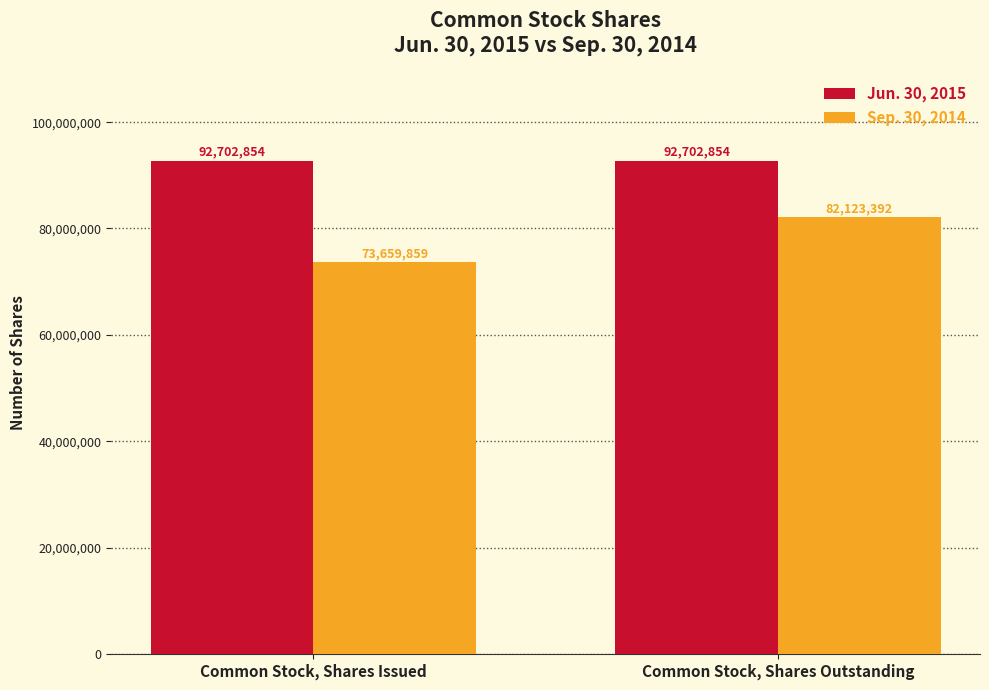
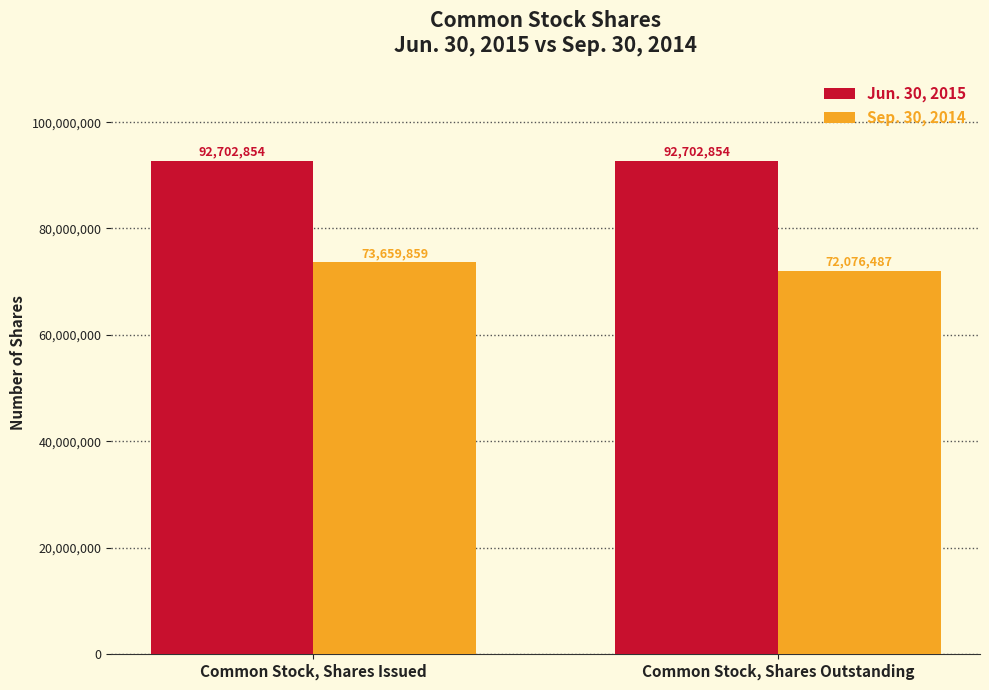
Sep. 30, 2014, Common Stock, Shares Outstanding: 82,123,392 -> 72,076,487
